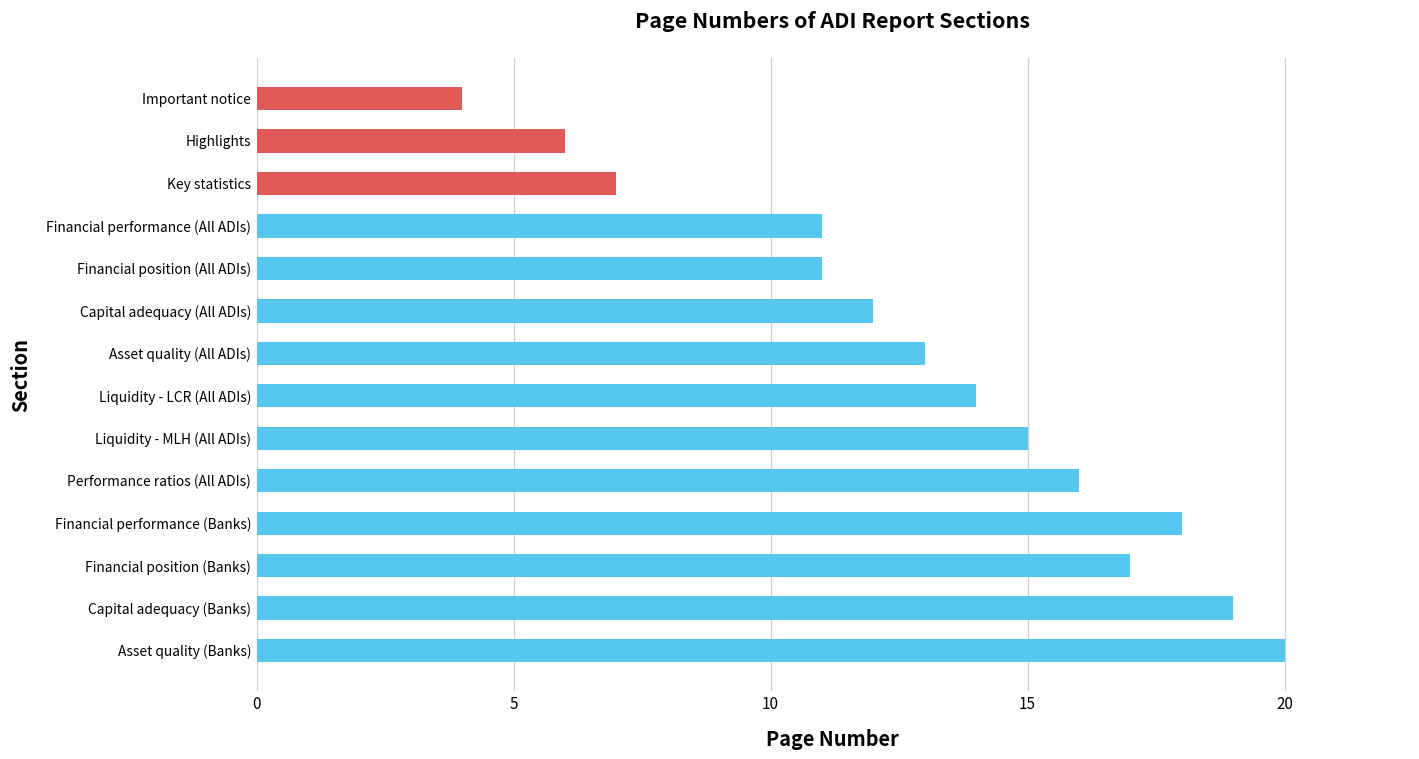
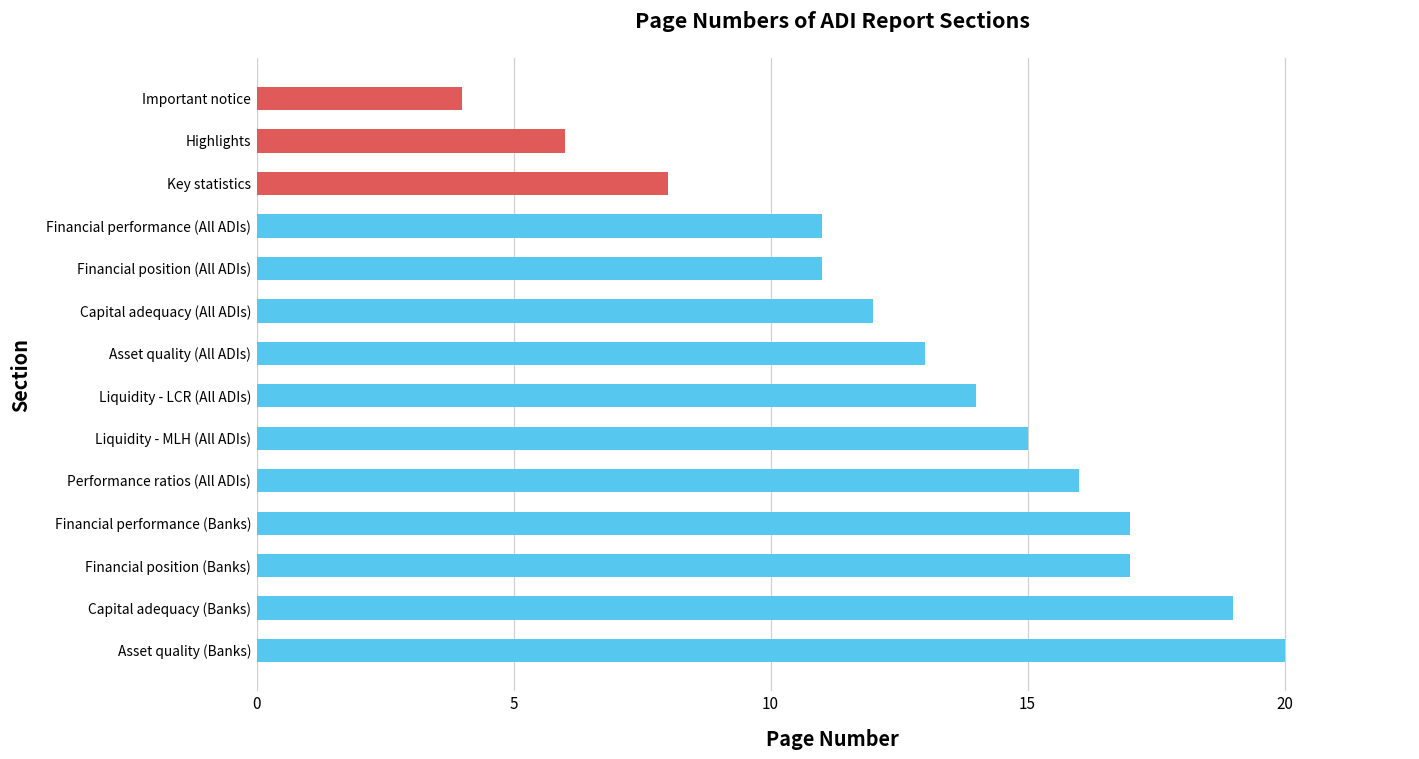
Key statistics: 7 -> 8
Financial performance (Banks): 18 -> 17
